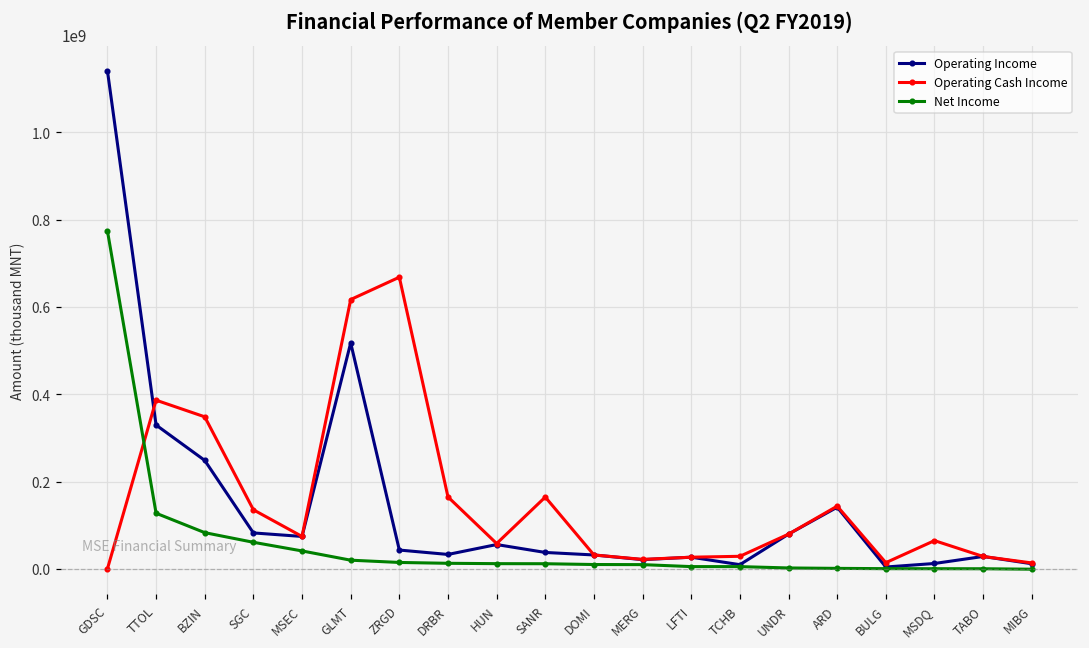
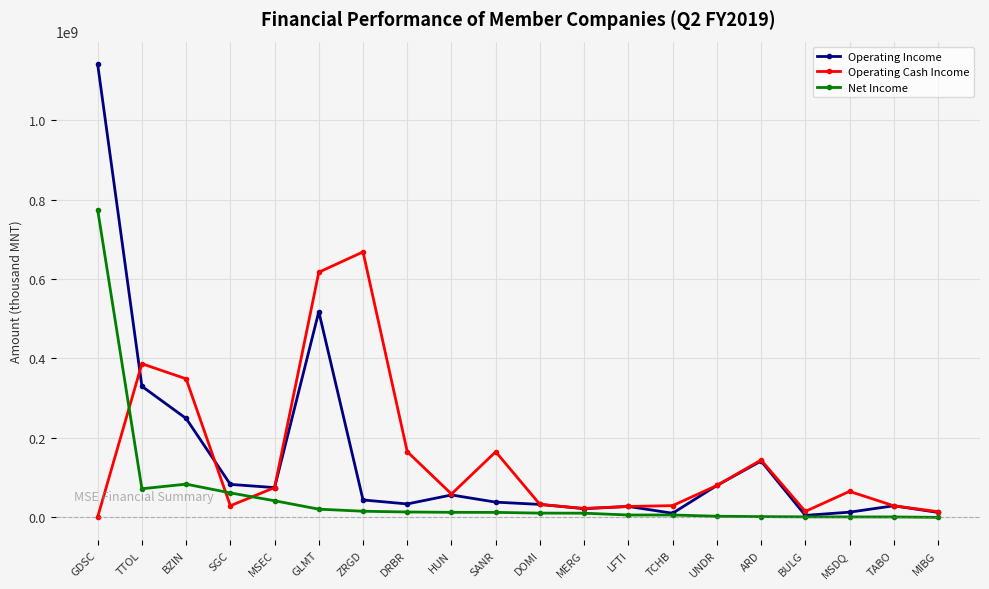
Net Income, TTOL: 130000000 -> 70000000
Operating Cash Income, SGC: 140000000 -> 30000000
